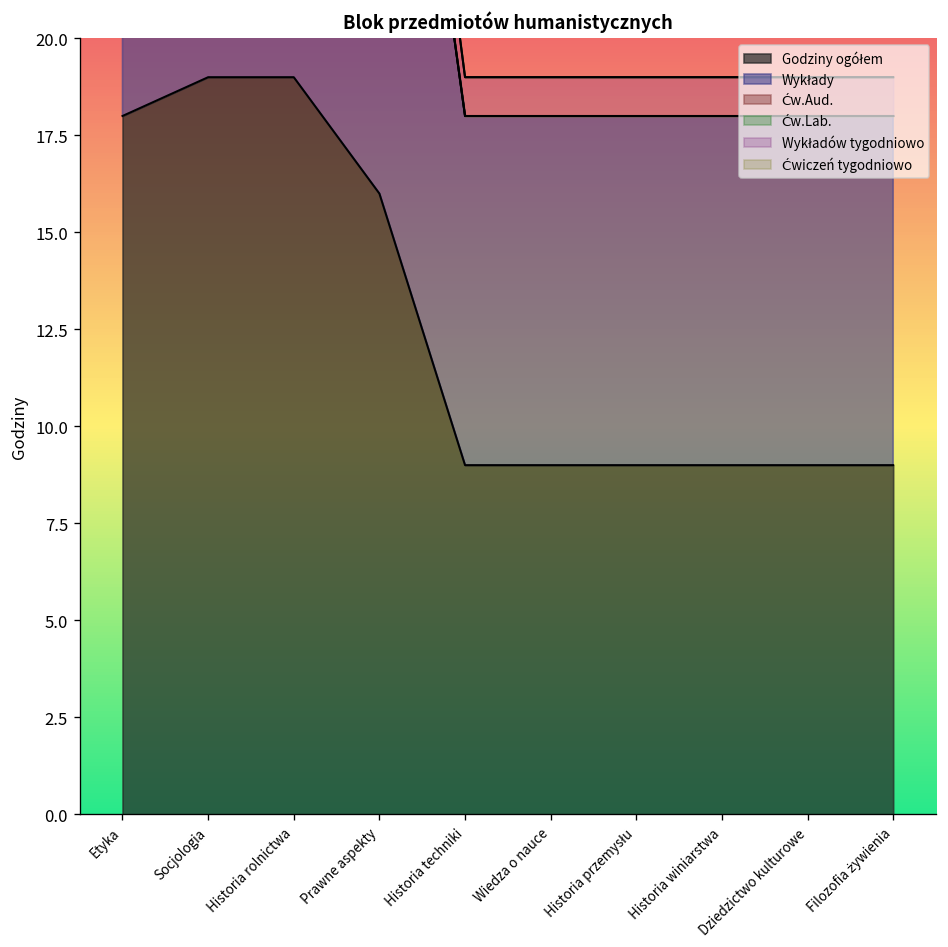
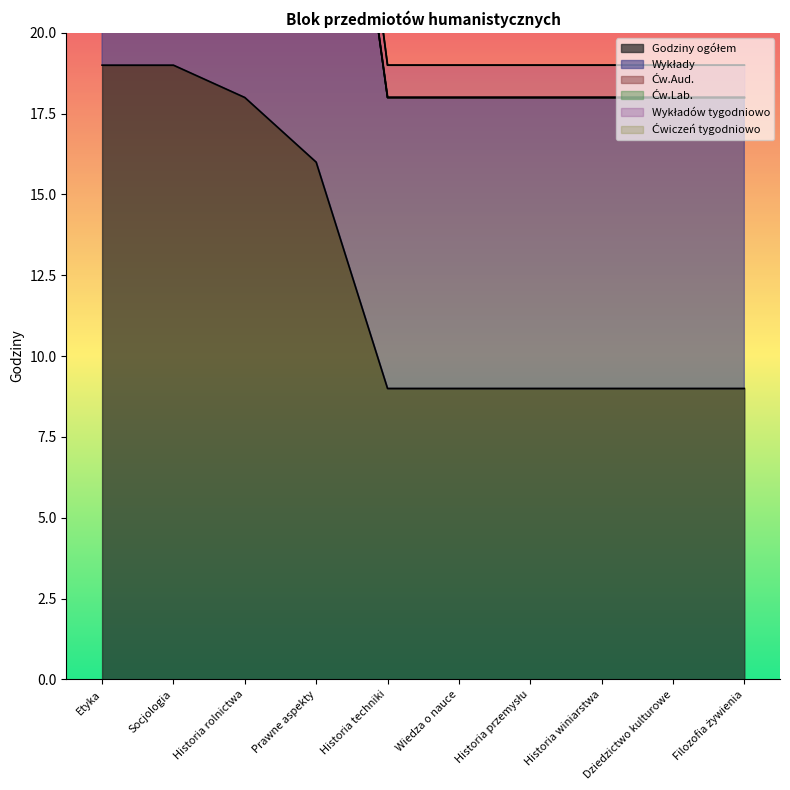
Godziny ogółem, Etyka: 18 -> 19
Godziny ogółem, Historia rolnictwa: 19 -> 18
